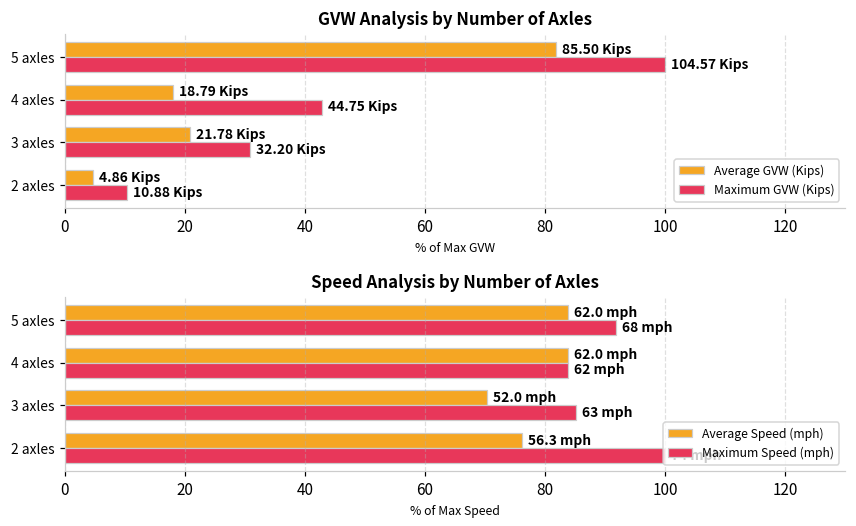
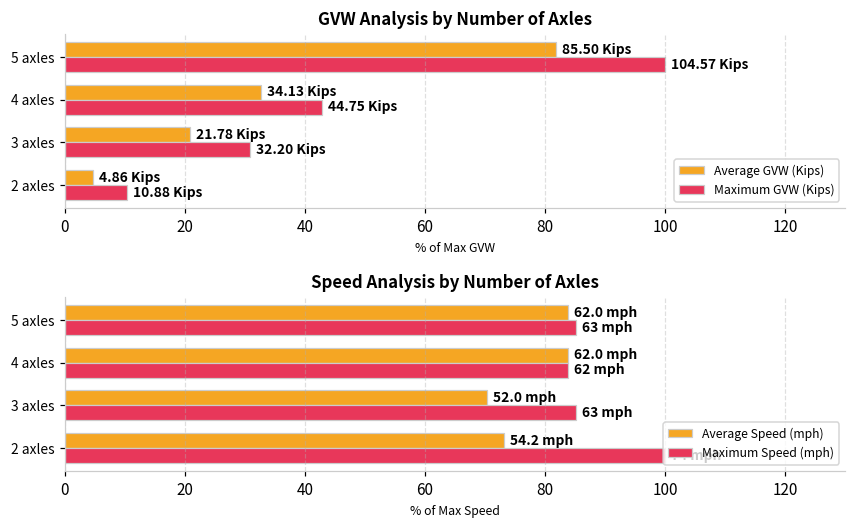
GVW Analysis by Number of Axles, Average GVW (Kips), 4 axles: 18.79 -> 34.13
Speed Analysis by Number of Axles, Maximum Speed (mph), 5 axles: 68 -> 63
Speed Analysis by Number of Axles, Average Speed (mph), 2 axles: 56.3 -> 54.2
